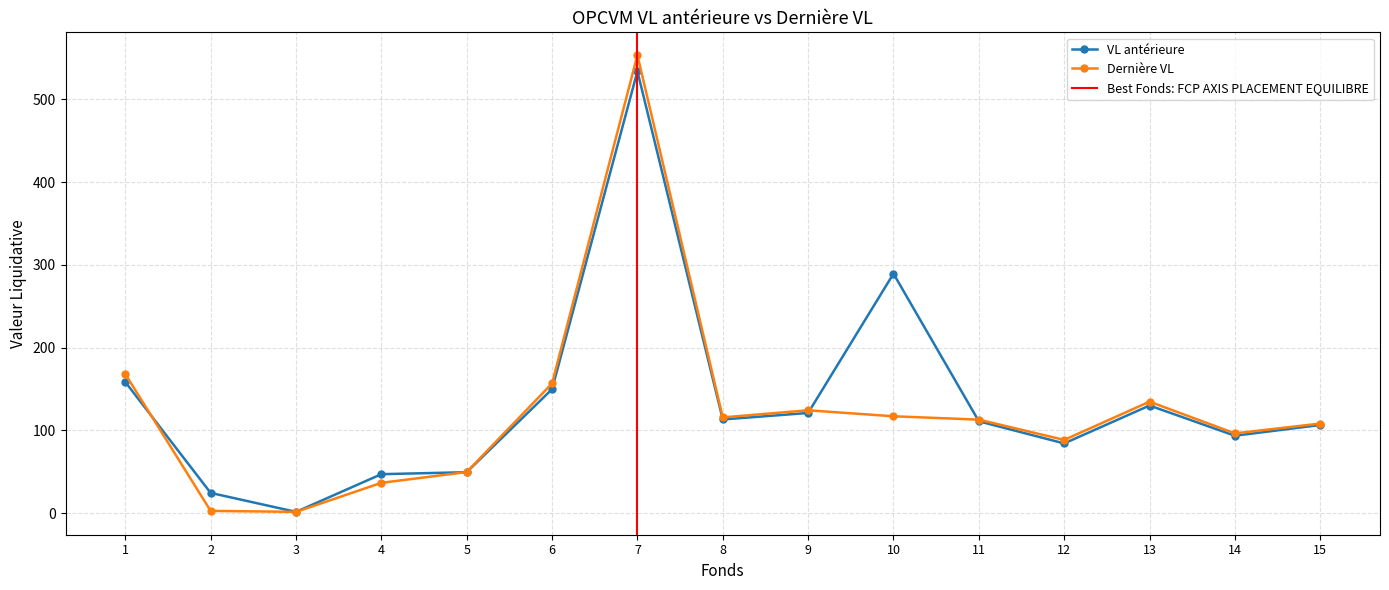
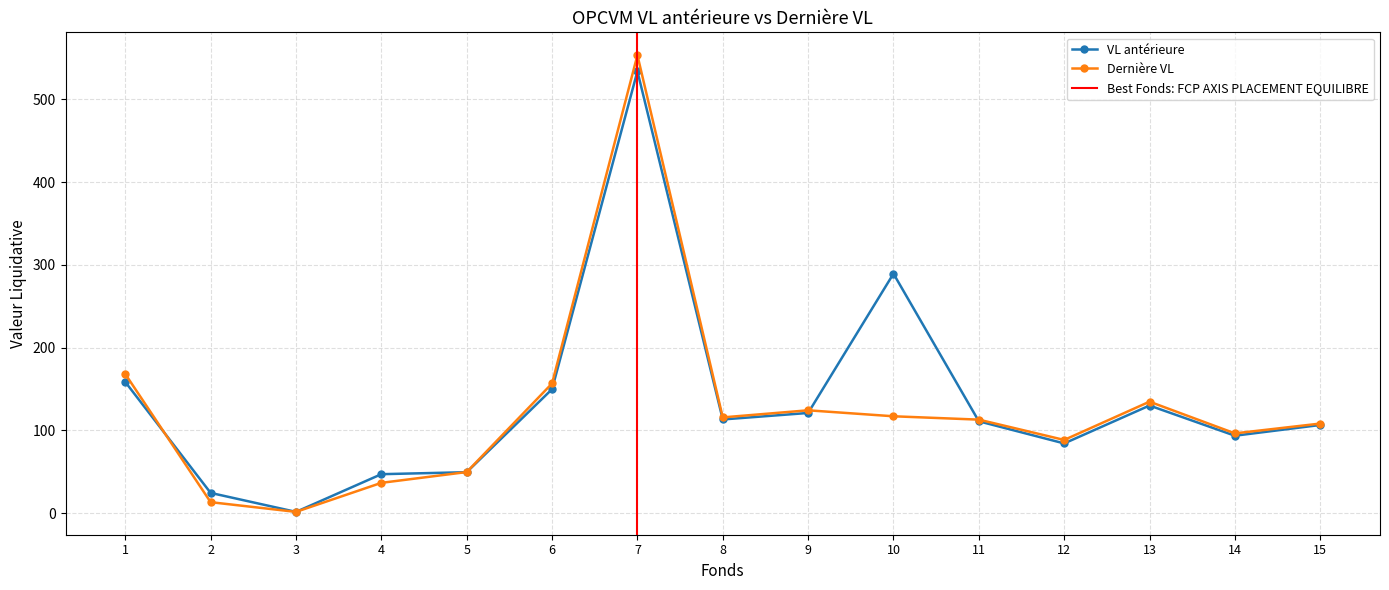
Dernière VL, 2: 0 -> 10
